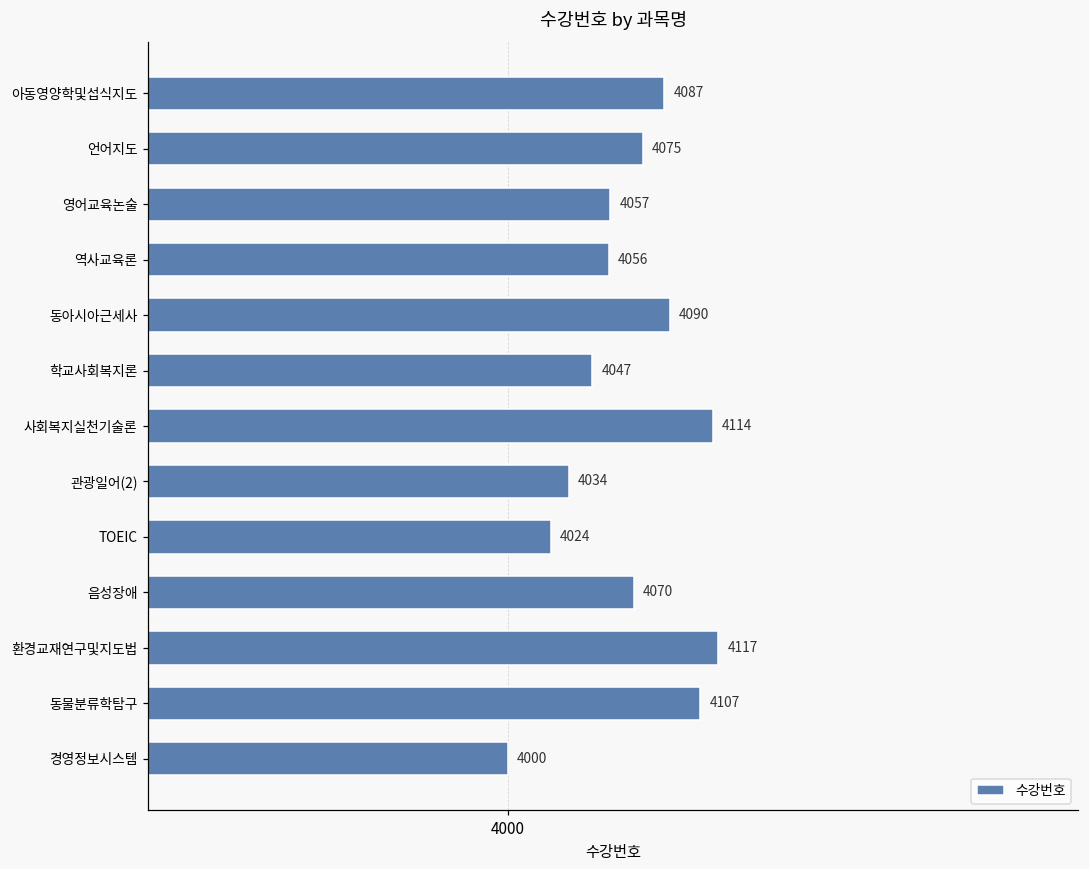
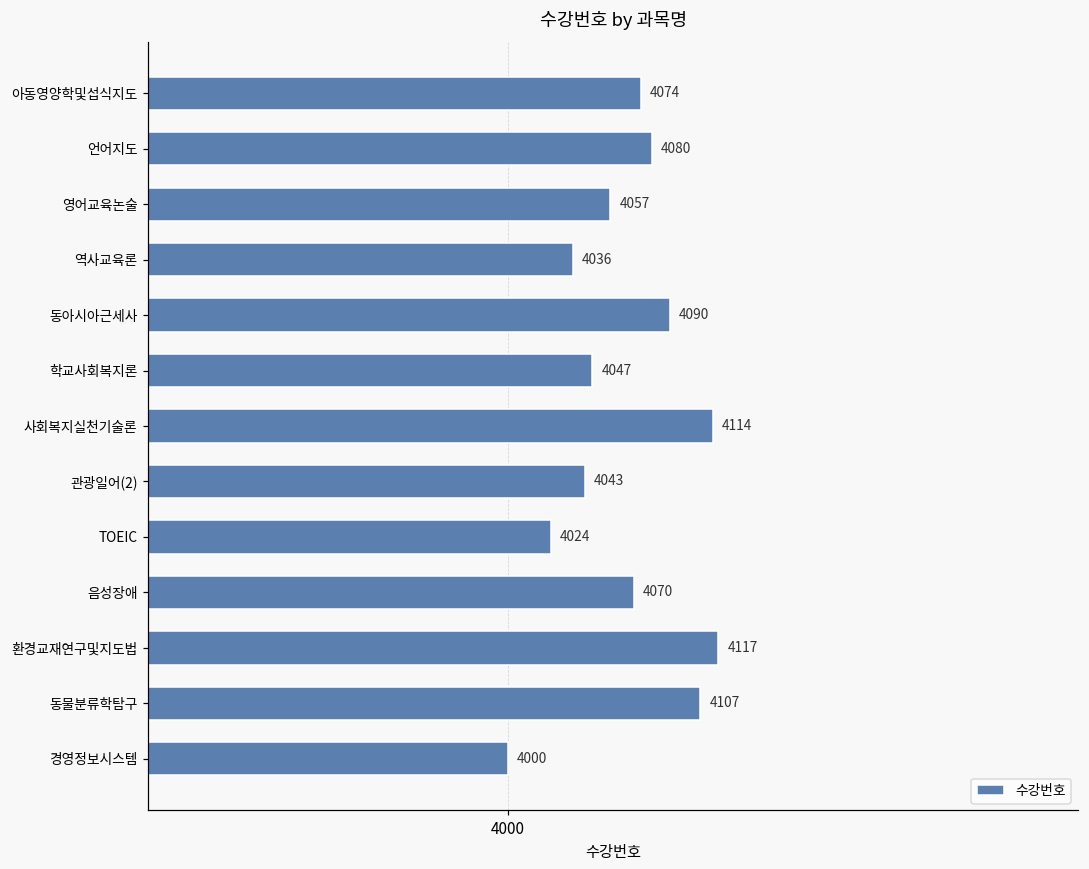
아동영양학및섭식지도: 4087 -> 4074
언어지도: 4075 -> 4080
역사교육론: 4056 -> 4036
관광일어(2): 4034 -> 4043
